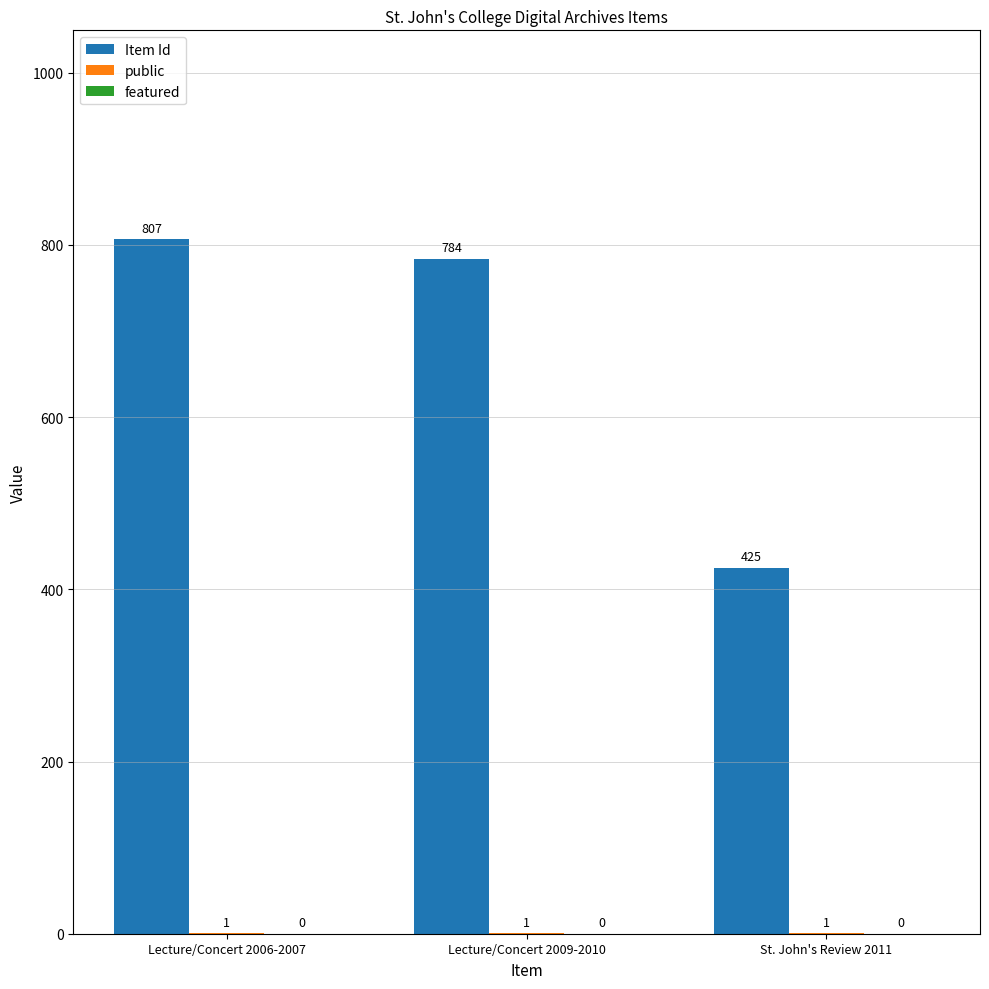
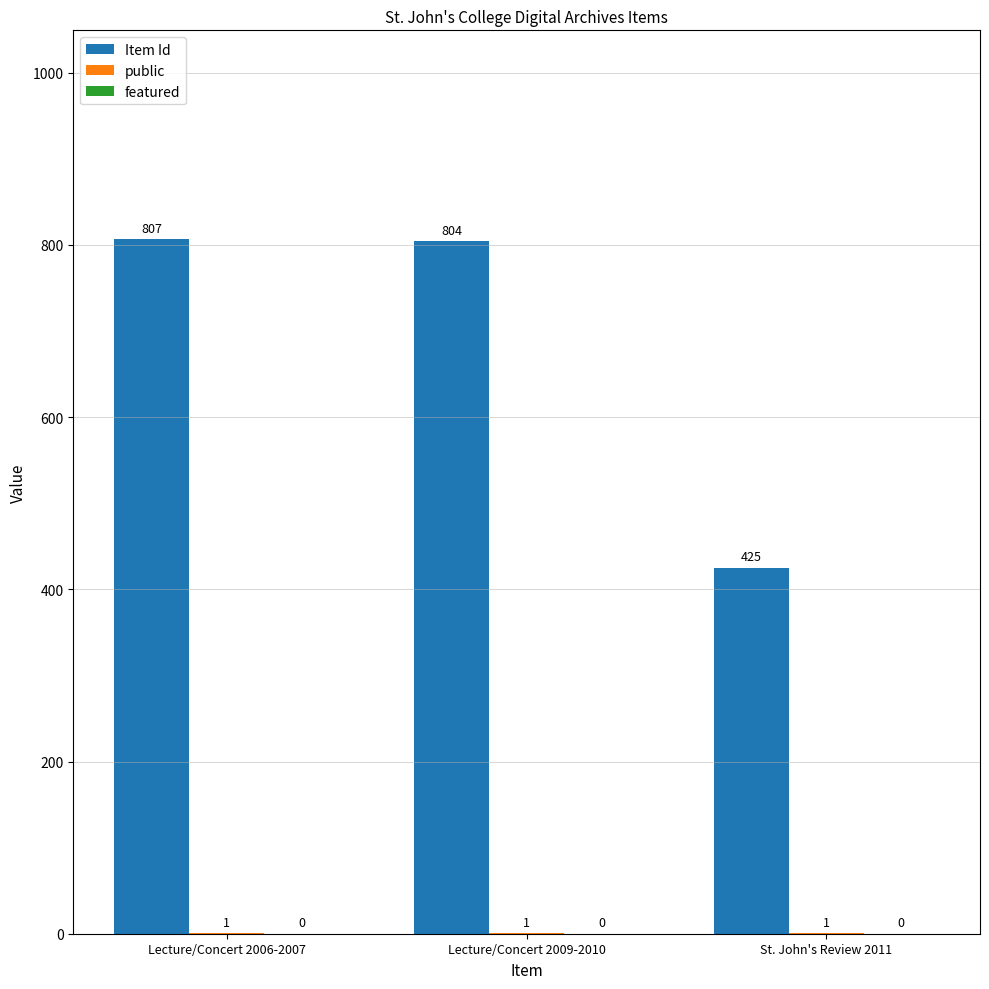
Item Id, Lecture/Concert 2009-2010: 784 -> 804
